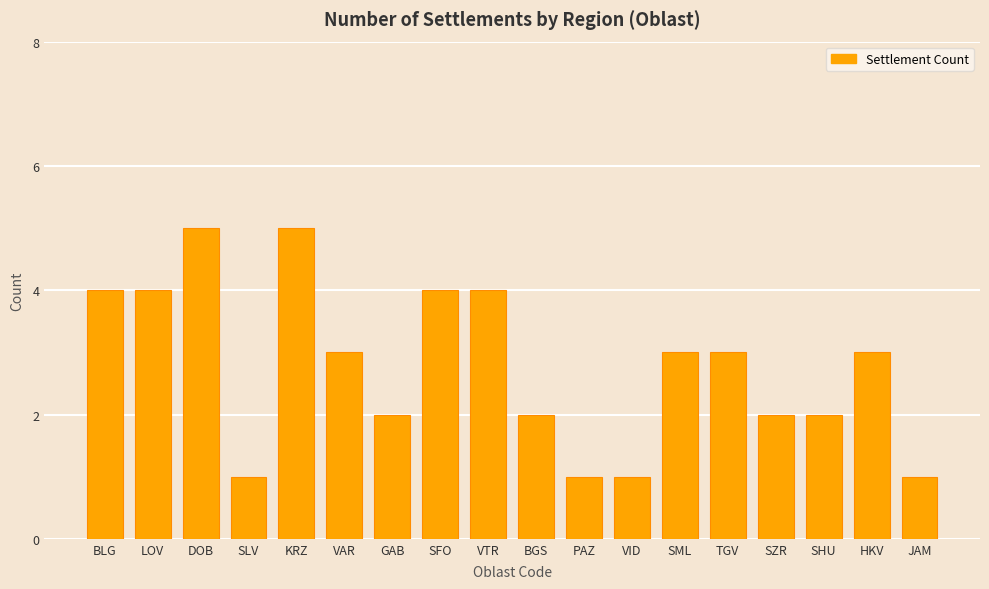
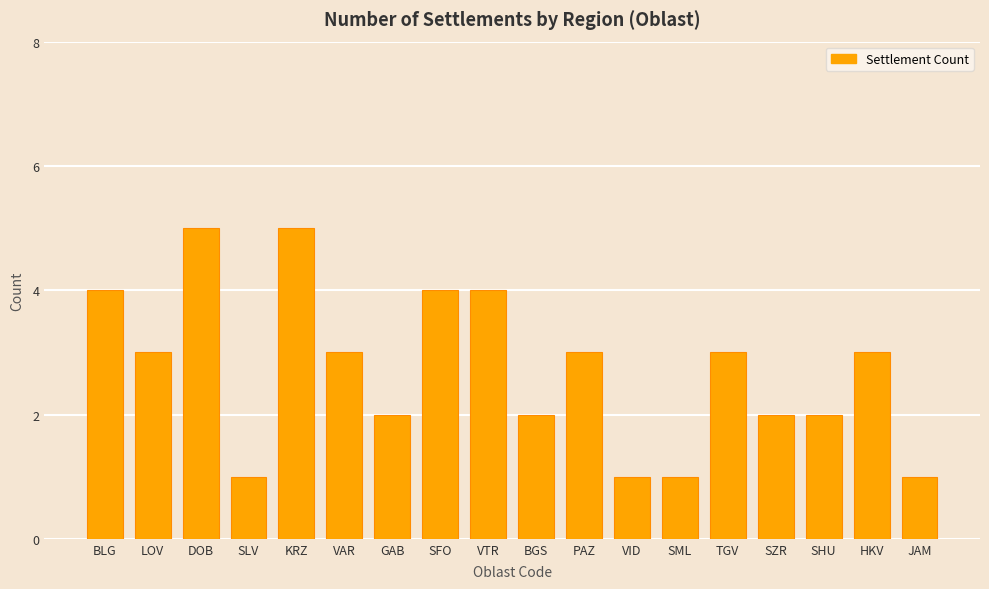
LOV: 4 -> 3
PAZ: 1 -> 3
SML: 3 -> 1
